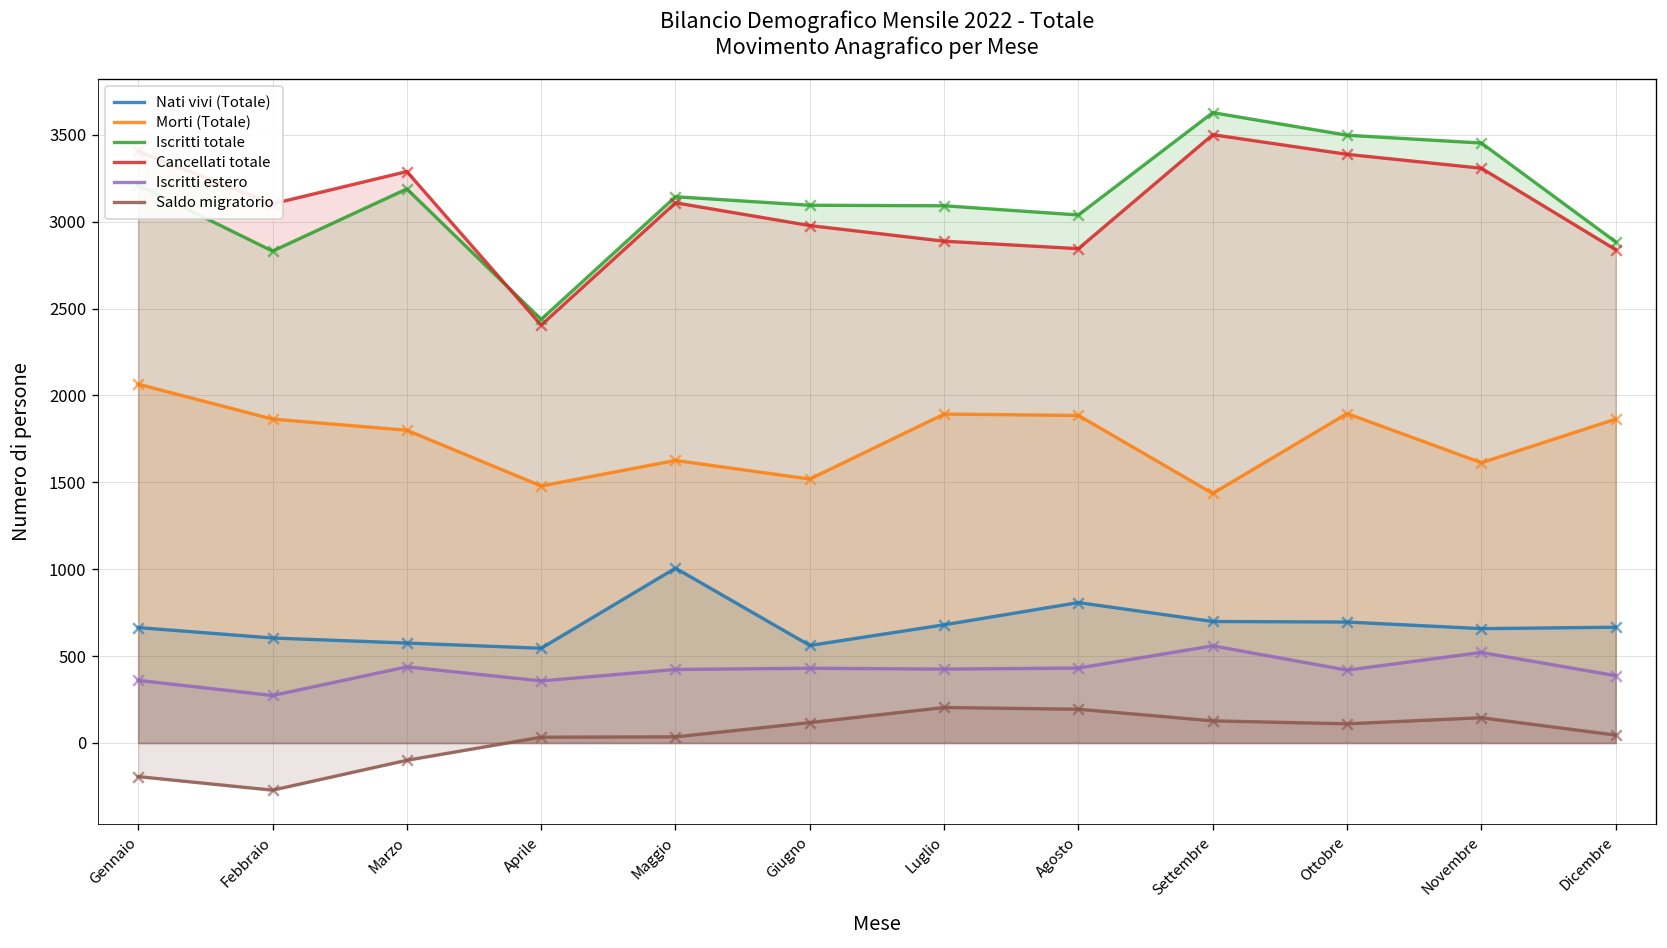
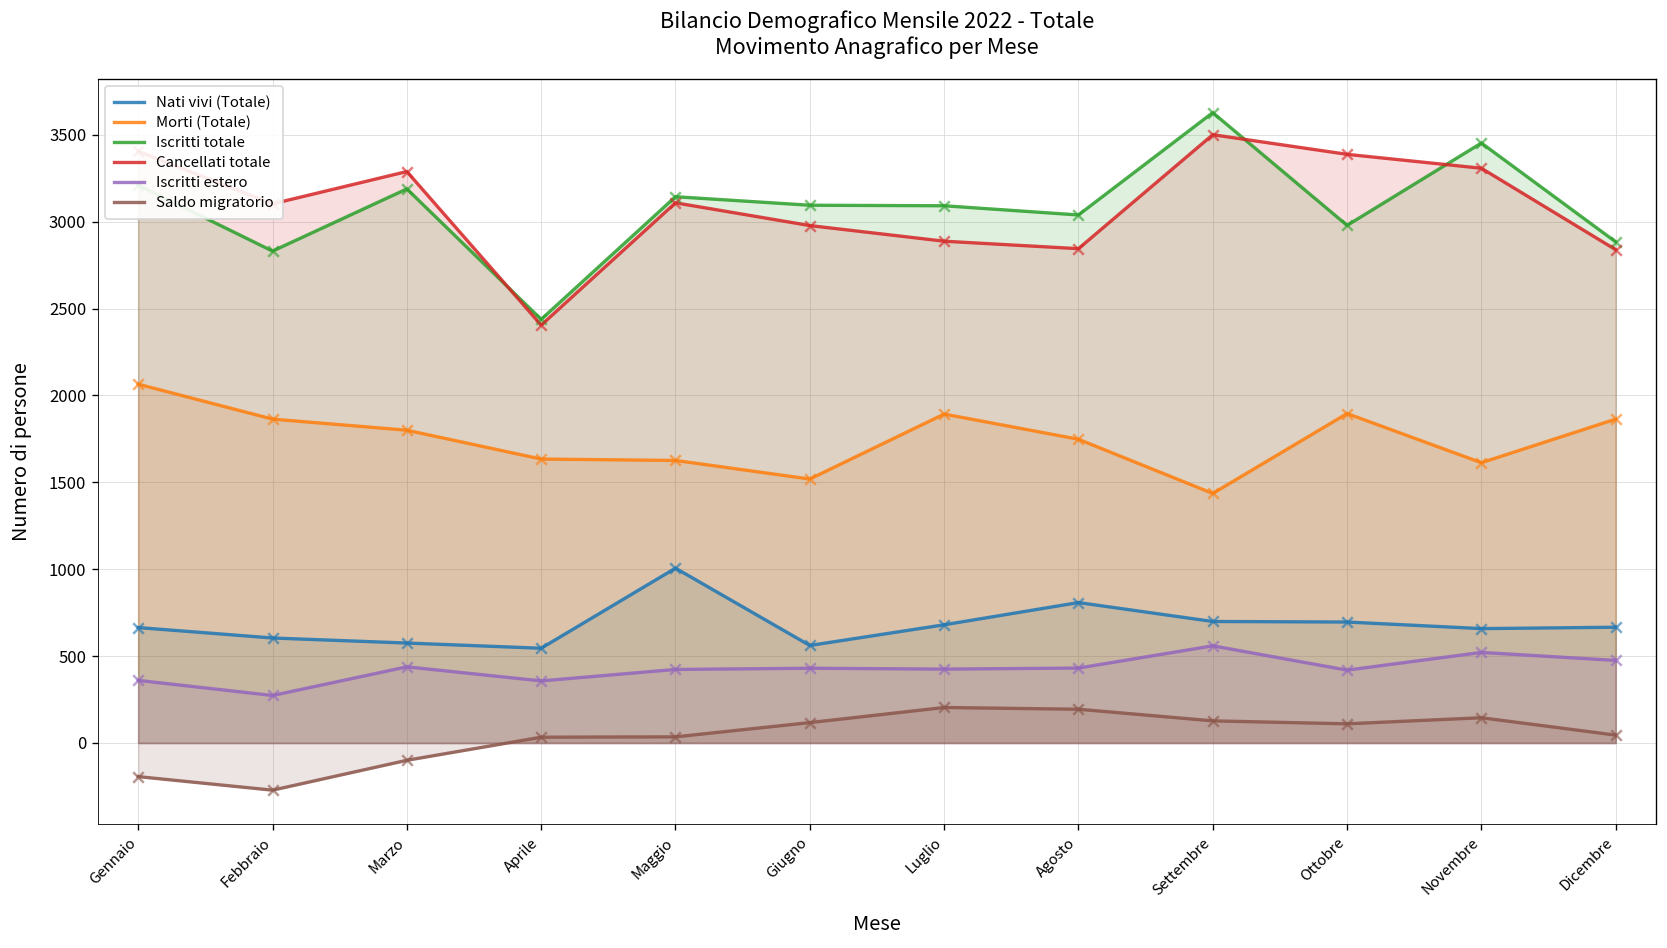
Morti (Totale), Aprile: 1480 -> 1630
Morti (Totale), Agosto: 1890 -> 1750
Iscritti totale, Ottobre: 3500 -> 2980
Iscritti estero, Dicembre: 390 -> 480
